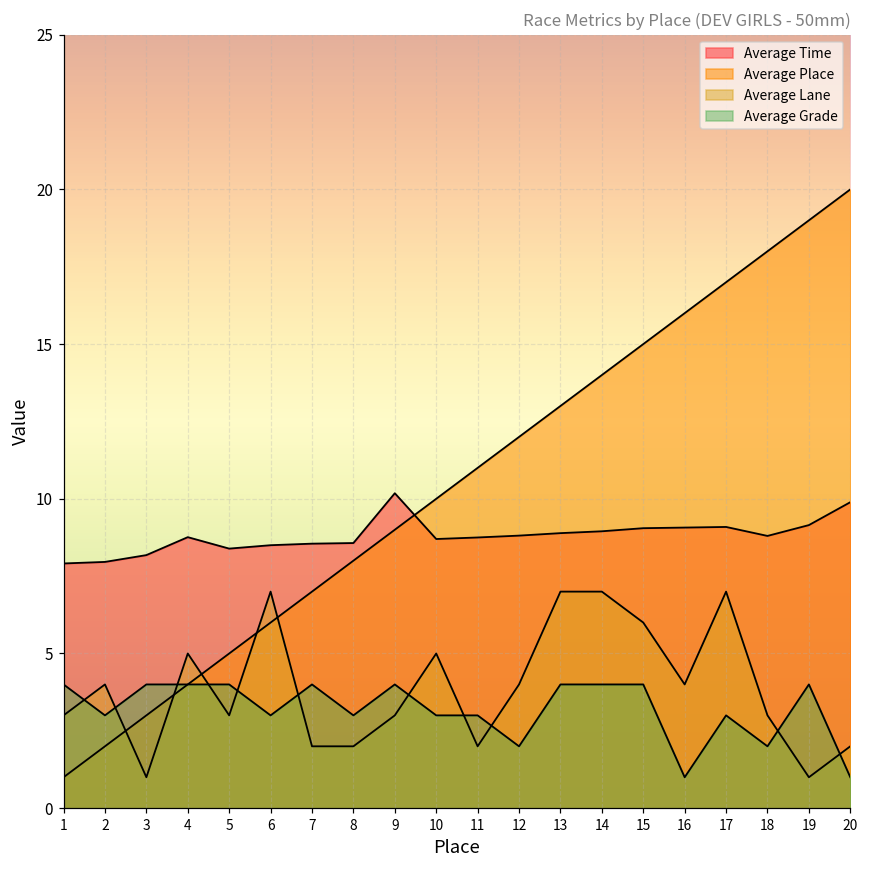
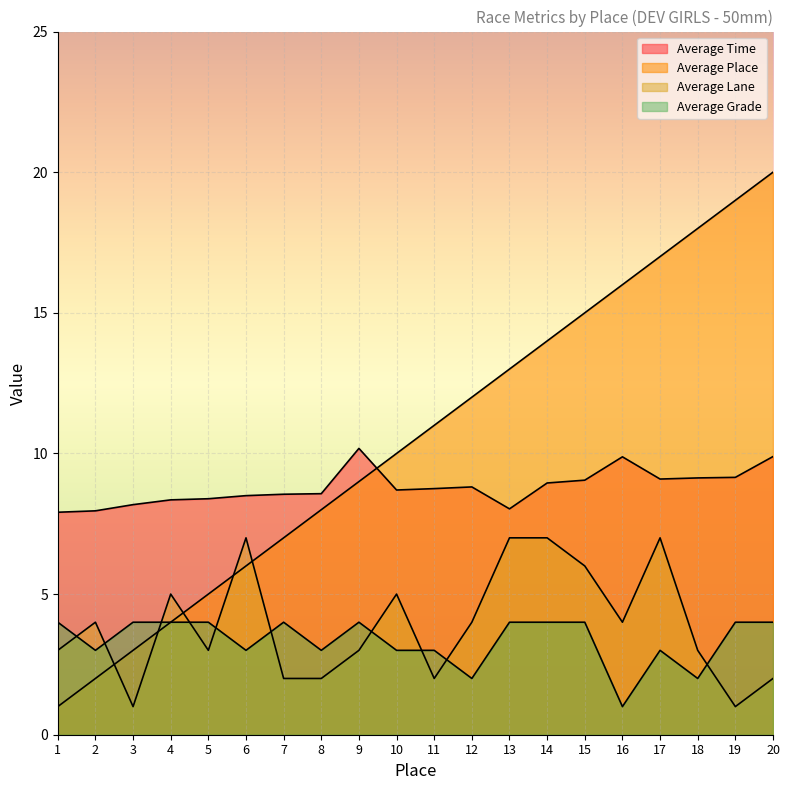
Average Time, 4: 8.8 -> 8.4
Average Time, 13: 8.9 -> 8.0
Average Time, 16: 9.1 -> 9.9
Average Time, 18: 8.8 -> 9.1
Average Grade, 20: 1 -> 4
